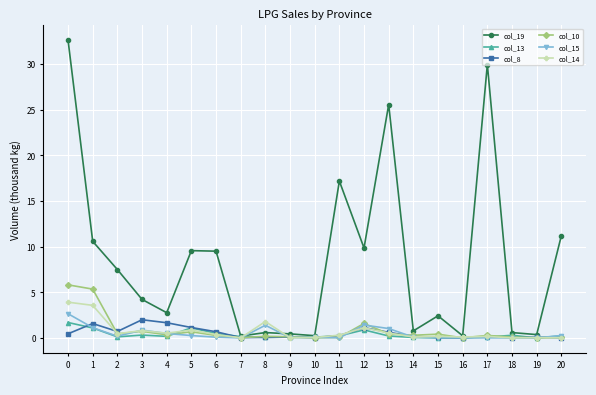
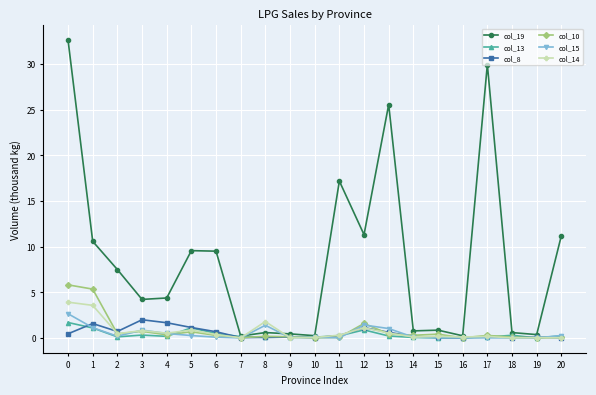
col_19, 4: 3 -> 4
col_19, 12: 10 -> 11
col_19, 15: 2 -> 1
